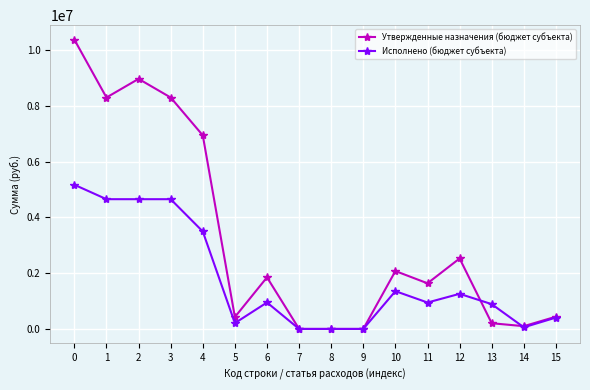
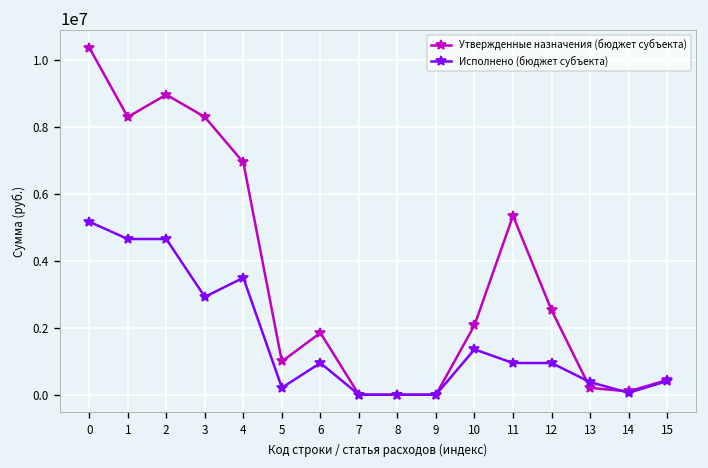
Исполнено (бюджет субъекта), 3: 4700000 -> 2900000
Утвержденные назначения (бюджет субъекта), 5: 400000 -> 1000000
Утвержденные назначения (бюджет субъекта), 11: 1600000 -> 5300000
Исполнено (бюджет субъекта), 12: 1300000 -> 900000
Исполнено (бюджет субъекта), 13: 900000 -> 400000
